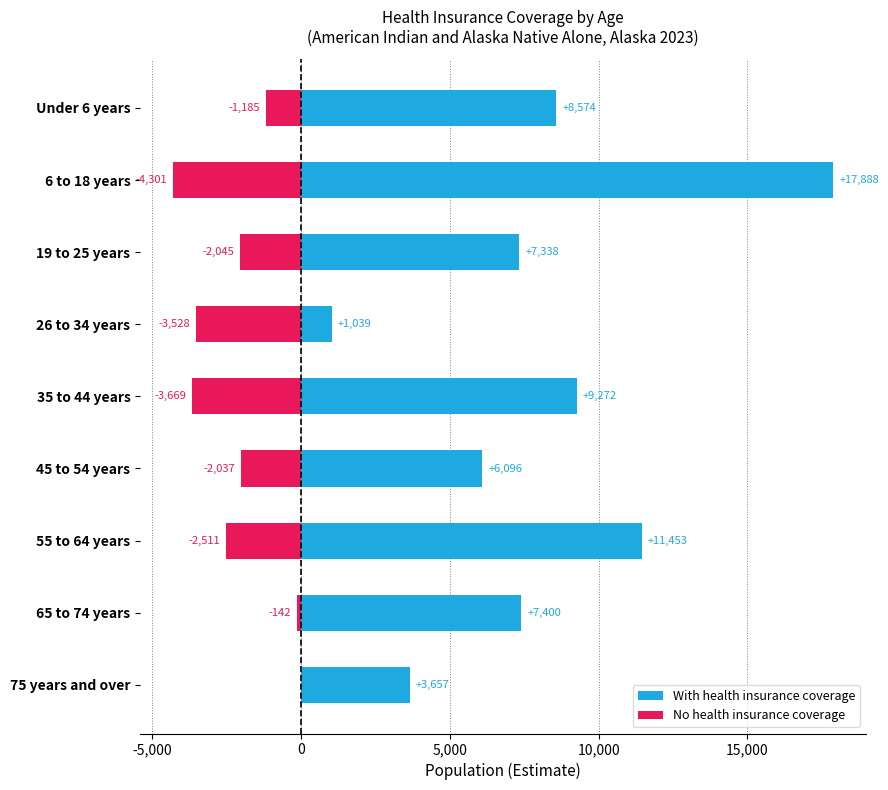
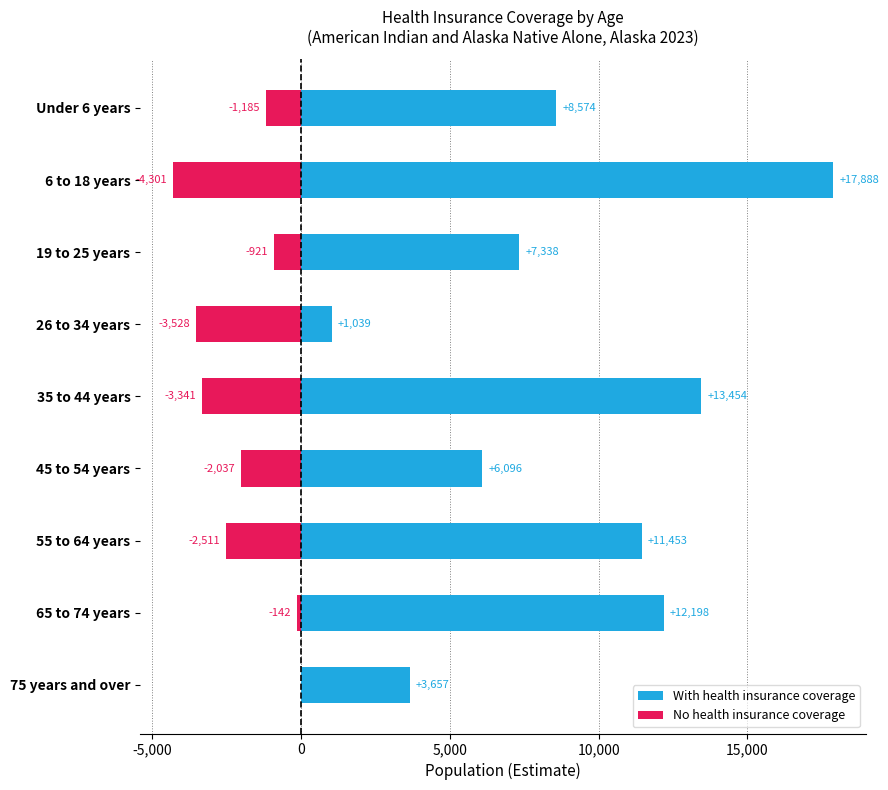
No health insurance coverage, 19 to 25 years: -2,045 -> -921
With health insurance coverage, 35 to 44 years: +9,272 -> +13,454
No health insurance coverage, 35 to 44 years: -3,669 -> -3,341
With health insurance coverage, 65 to 74 years: +7,400 -> +12,198
